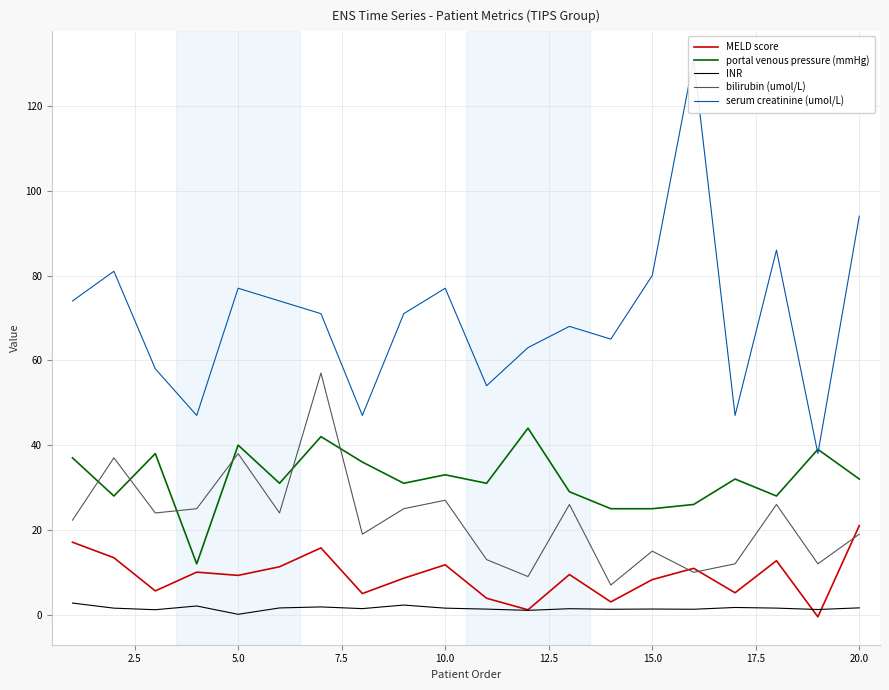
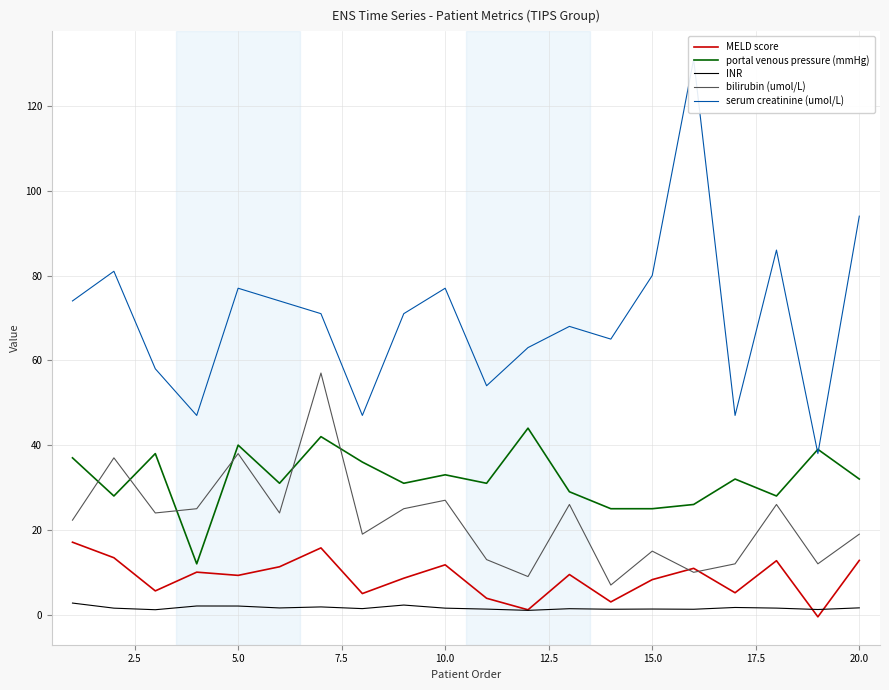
INR, 5.0: 0 -> 2
MELD score, 20.0: 21 -> 13
